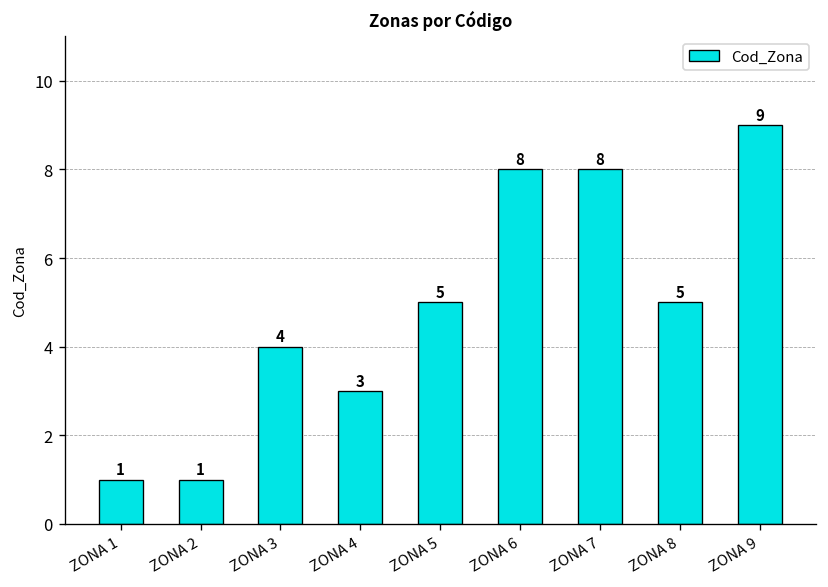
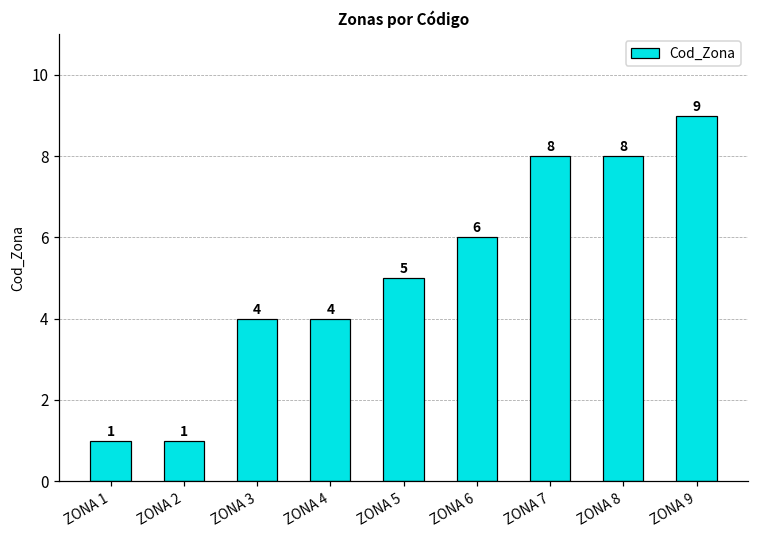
ZONA 4: 3 -> 4
ZONA 6: 8 -> 6
ZONA 8: 5 -> 8
